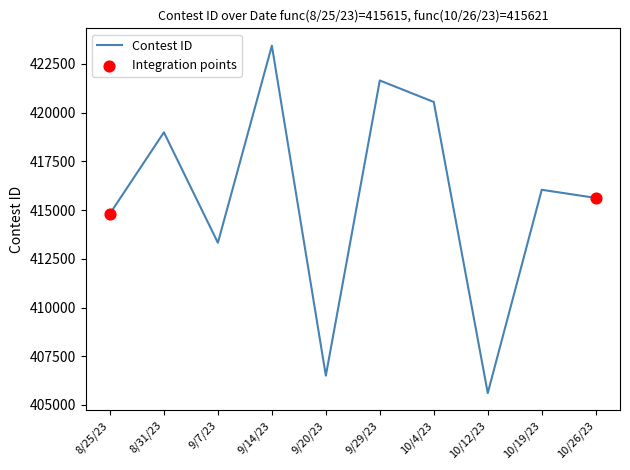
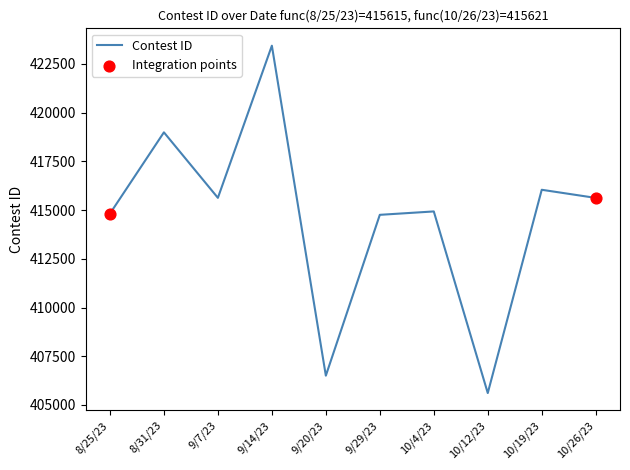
Contest ID, 9/7/23: 413300 -> 415600
Contest ID, 9/29/23: 421600 -> 414800
Contest ID, 10/4/23: 420500 -> 414900
